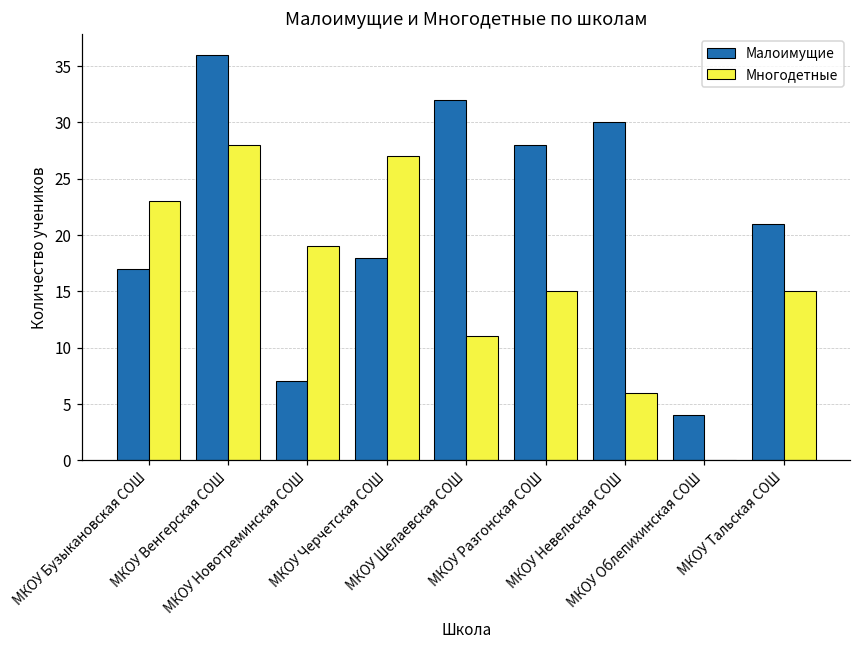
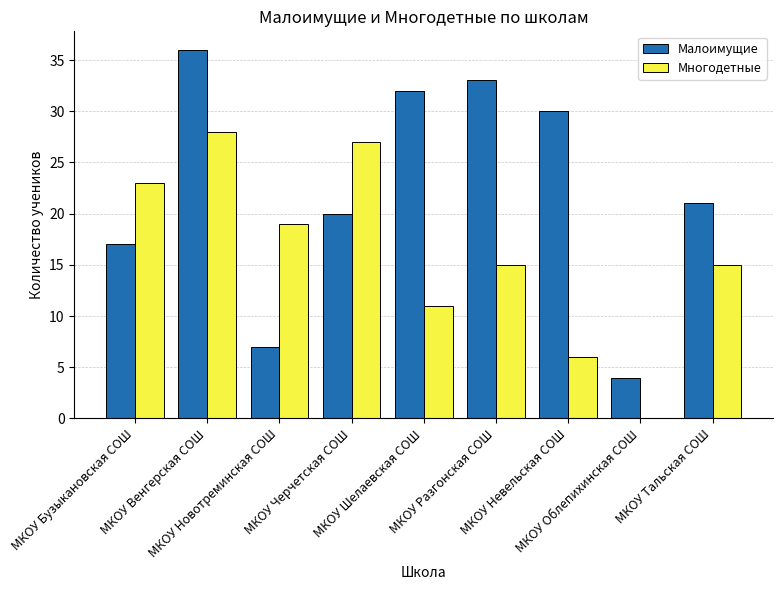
Малоимущие, МКОУ Черчетская СОШ: 18 -> 20
Малоимущие, МКОУ Разгонская СОШ: 28 -> 33
